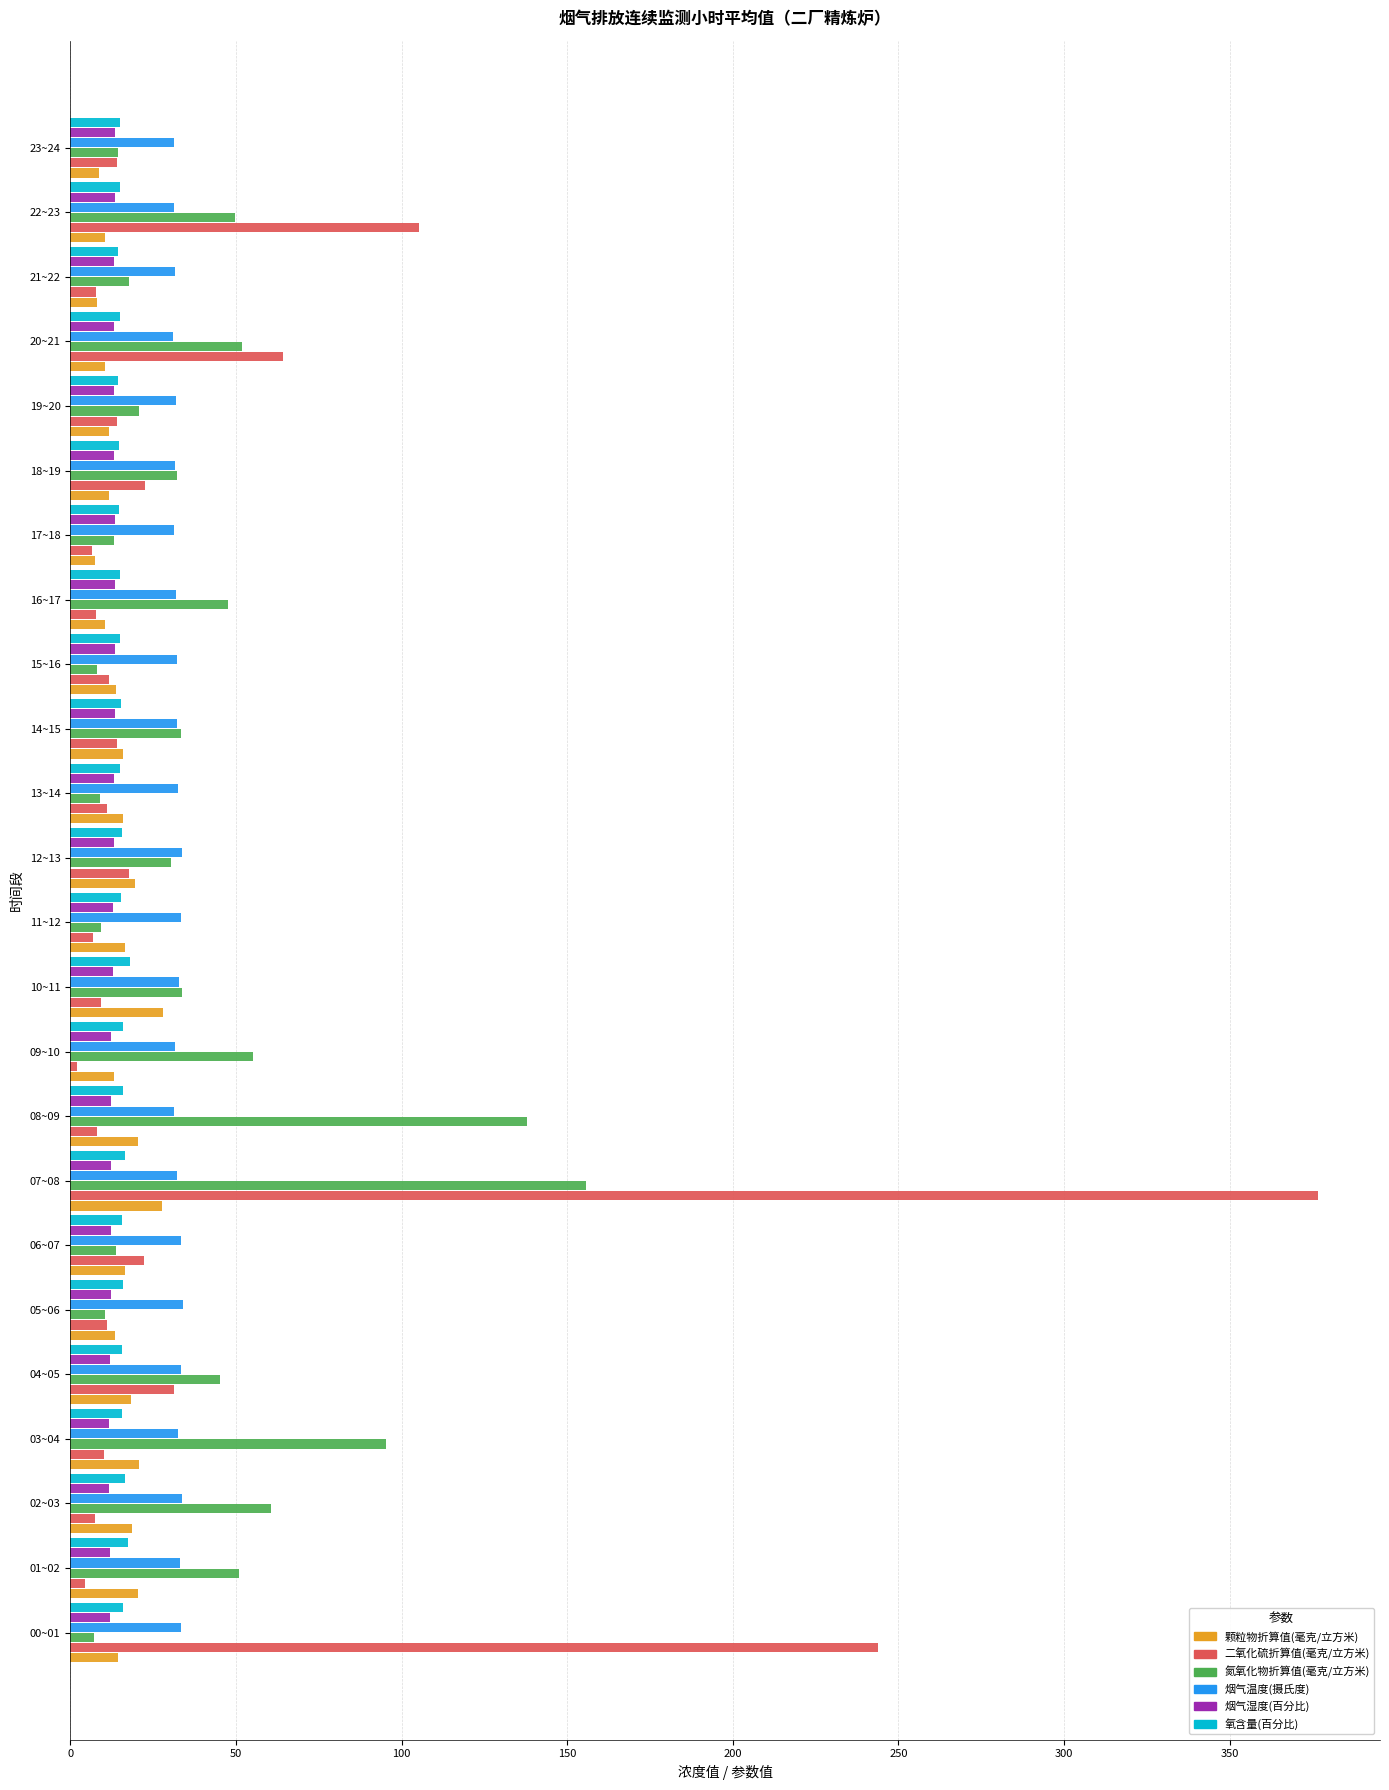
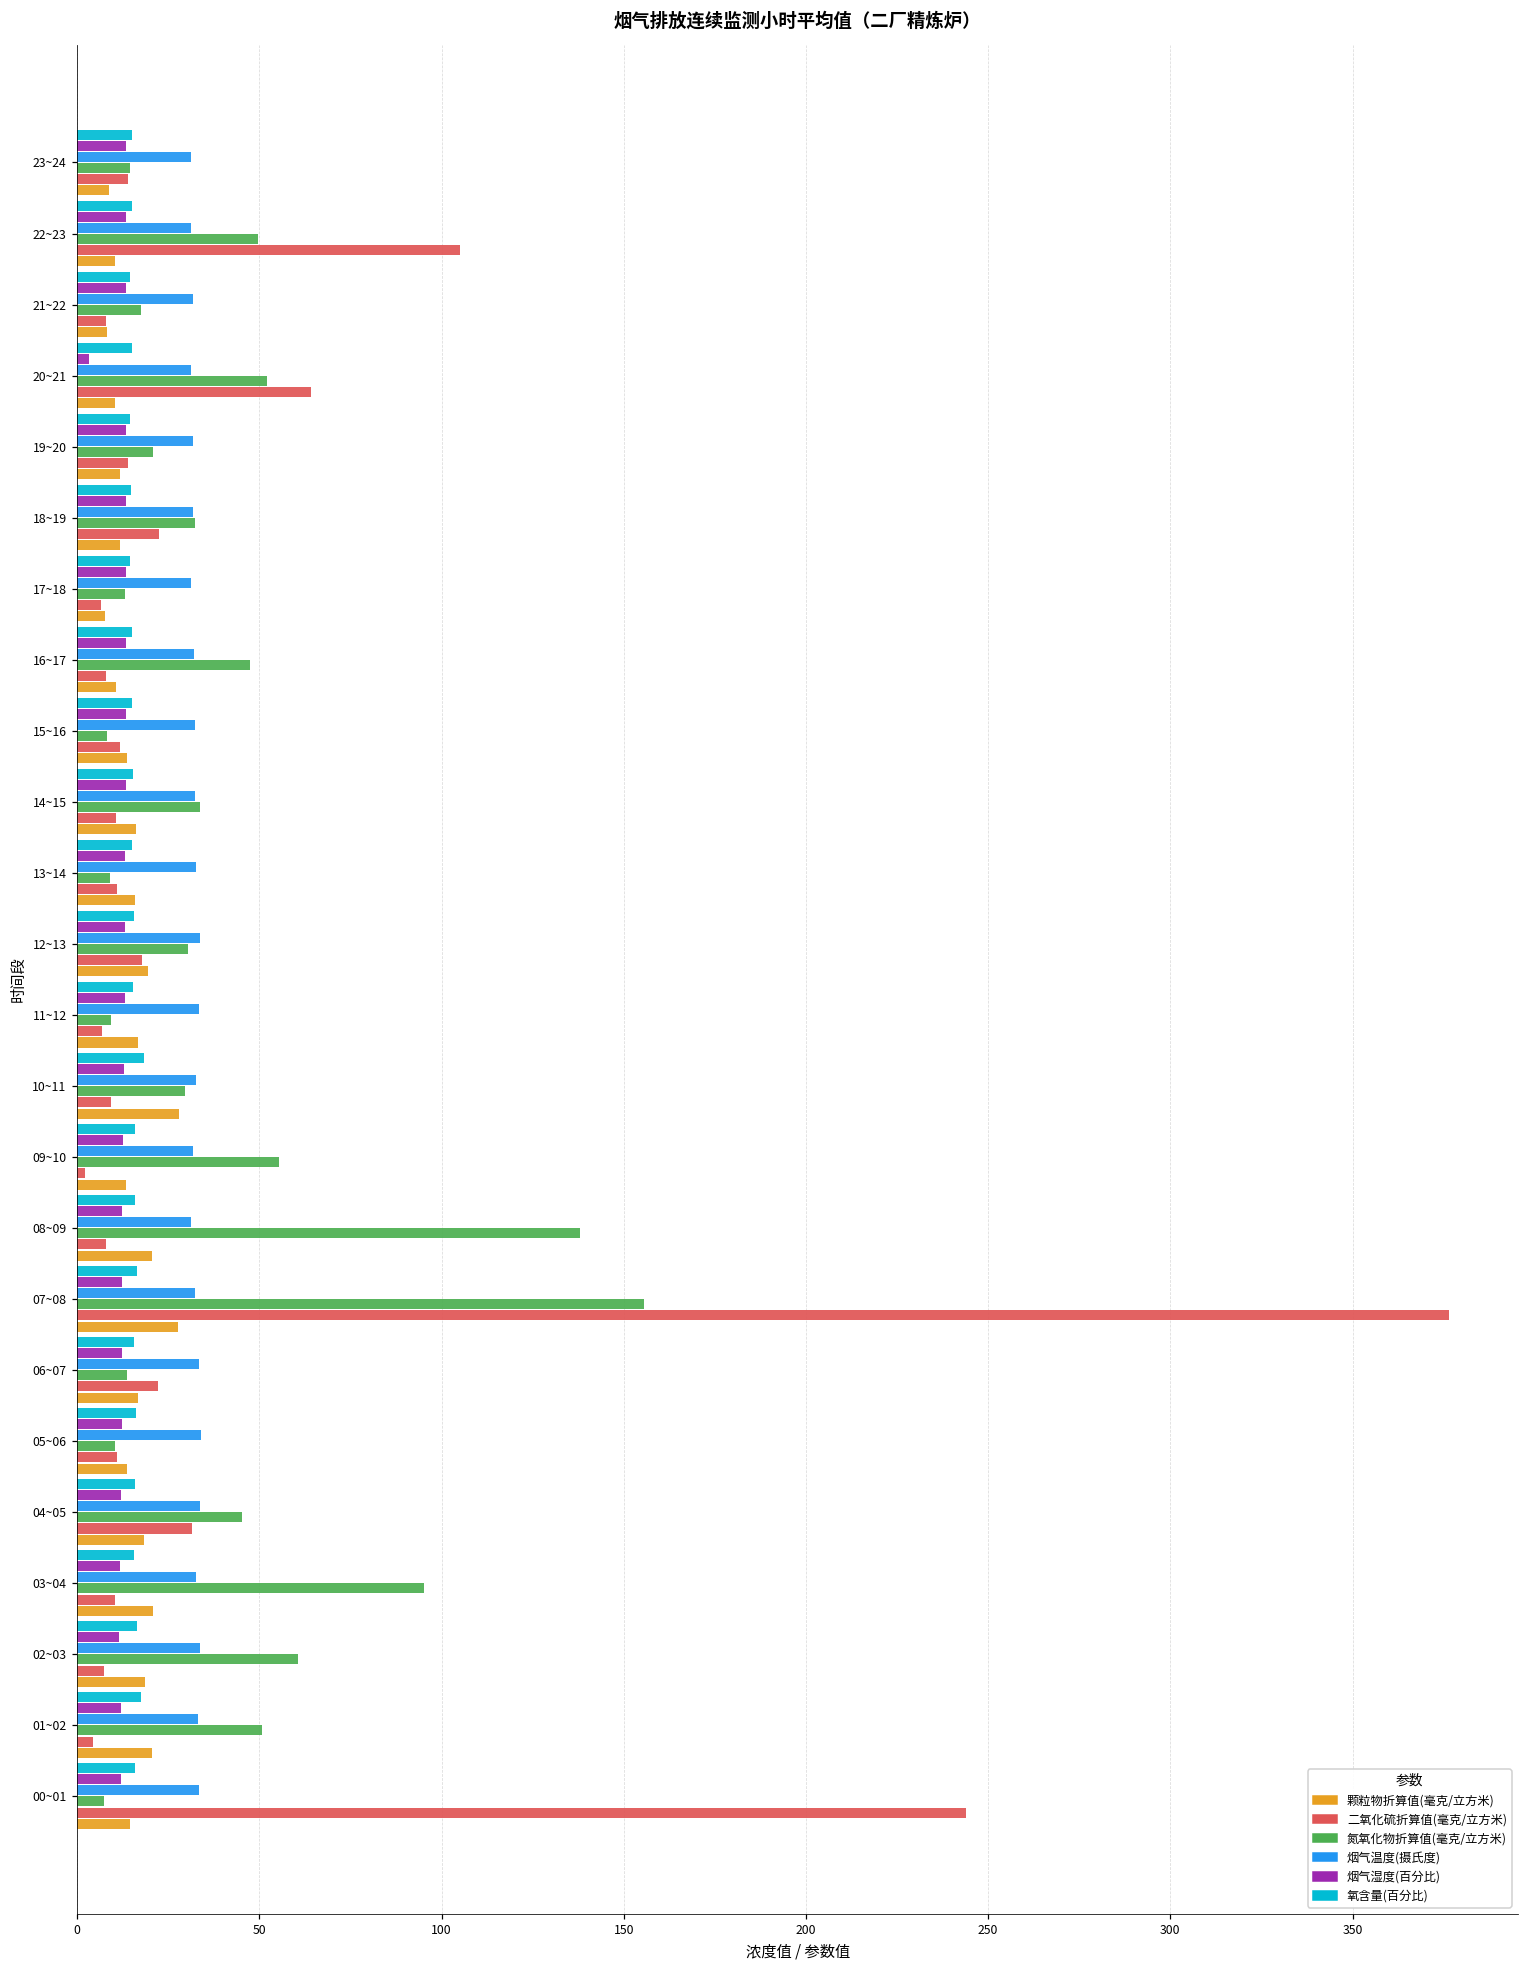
烟气湿度(百分比), 20~21: 13 -> 3
二氧化硫折算值(毫克/立方米), 14~15: 14 -> 11
氮氧化物折算值(毫克/立方米), 10~11: 34 -> 30
